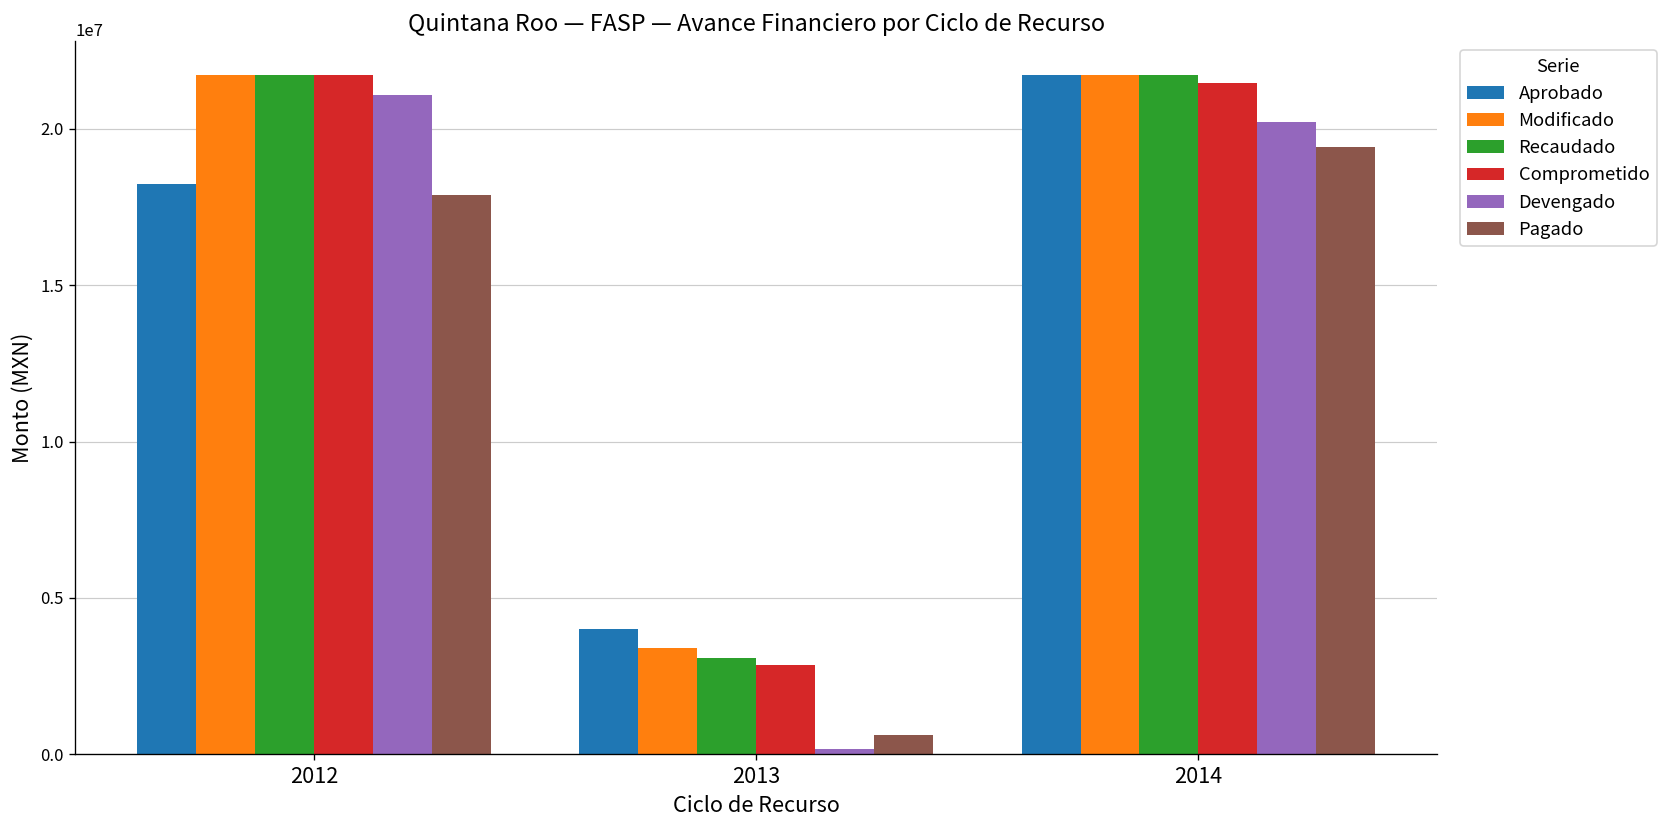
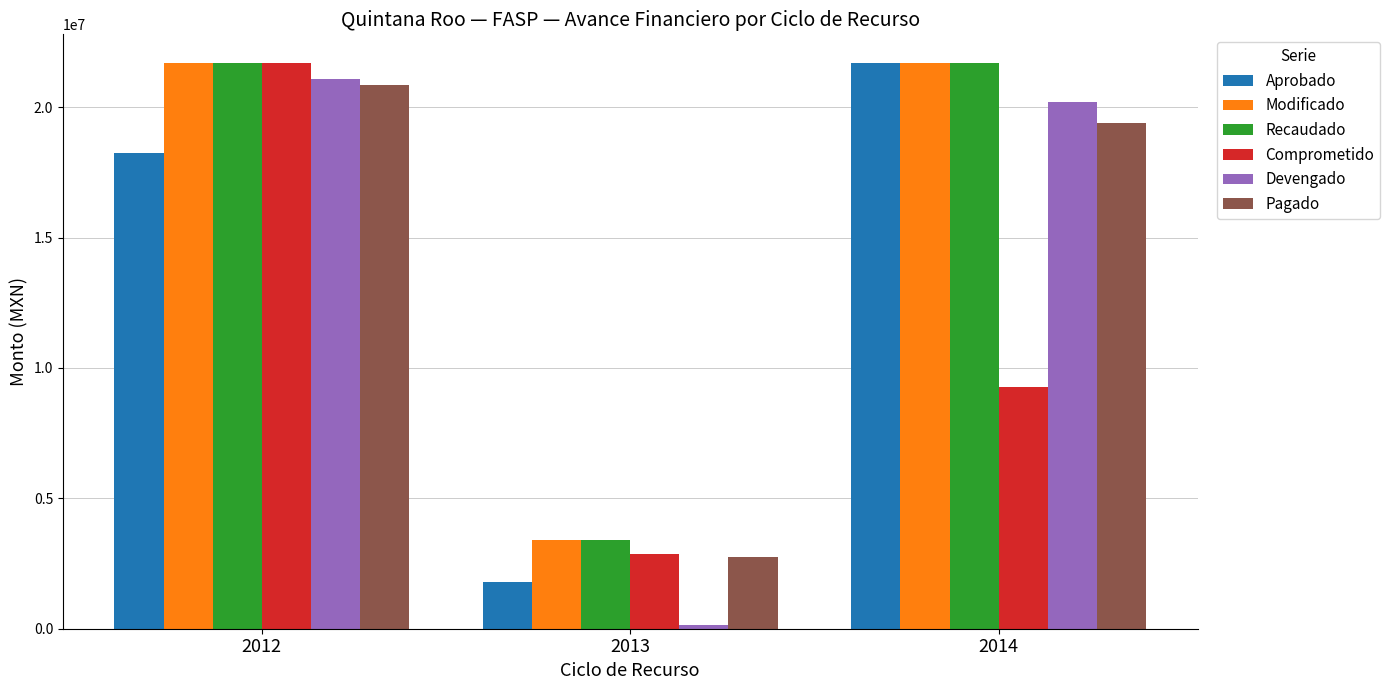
Pagado, 2012: 17900000 -> 20800000
Aprobado, 2013: 4000000 -> 1800000
Recaudado, 2013: 3100000 -> 3400000
Pagado, 2013: 600000 -> 2700000
Comprometido, 2014: 21500000 -> 9300000
